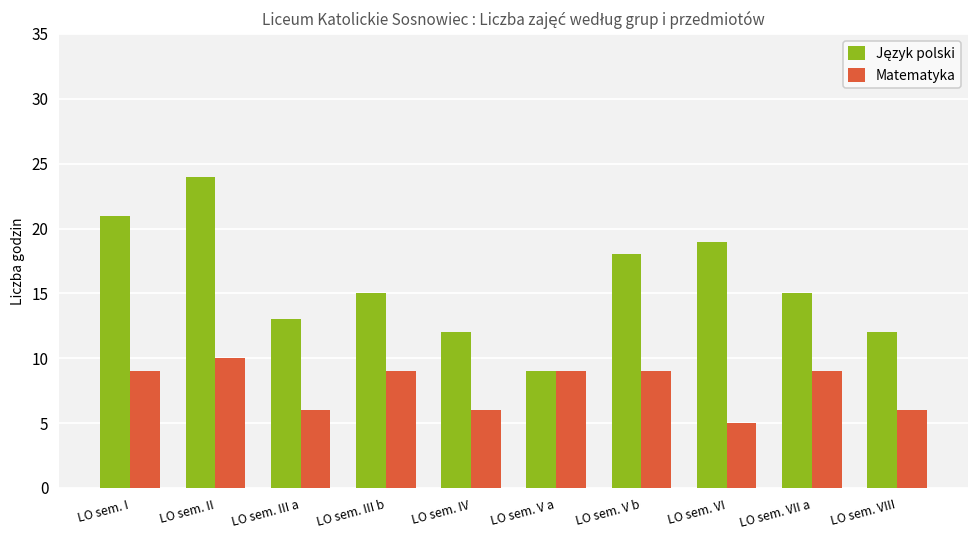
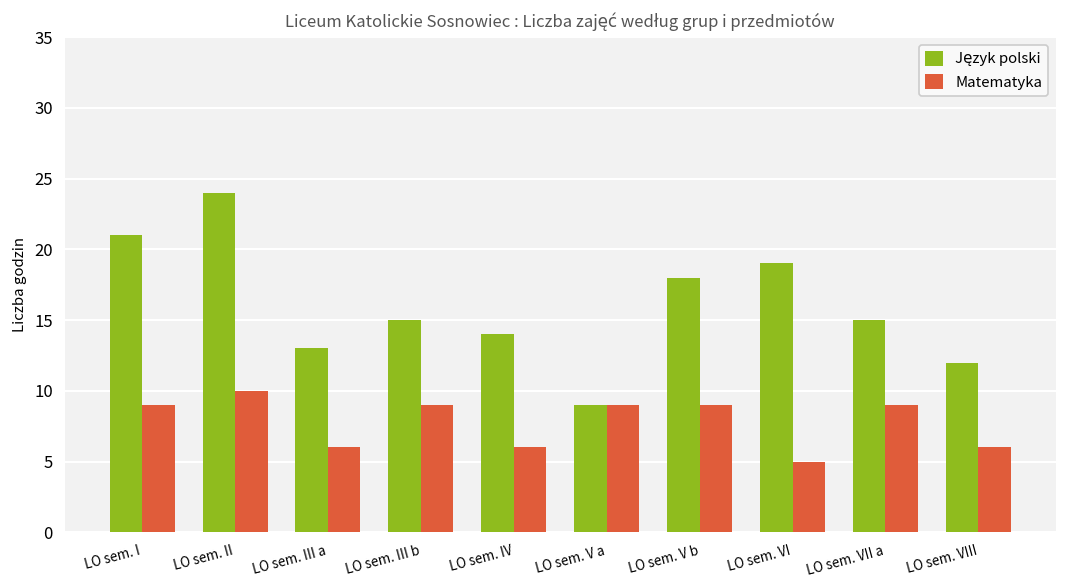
Język polski, LO sem. IV: 12 -> 14
